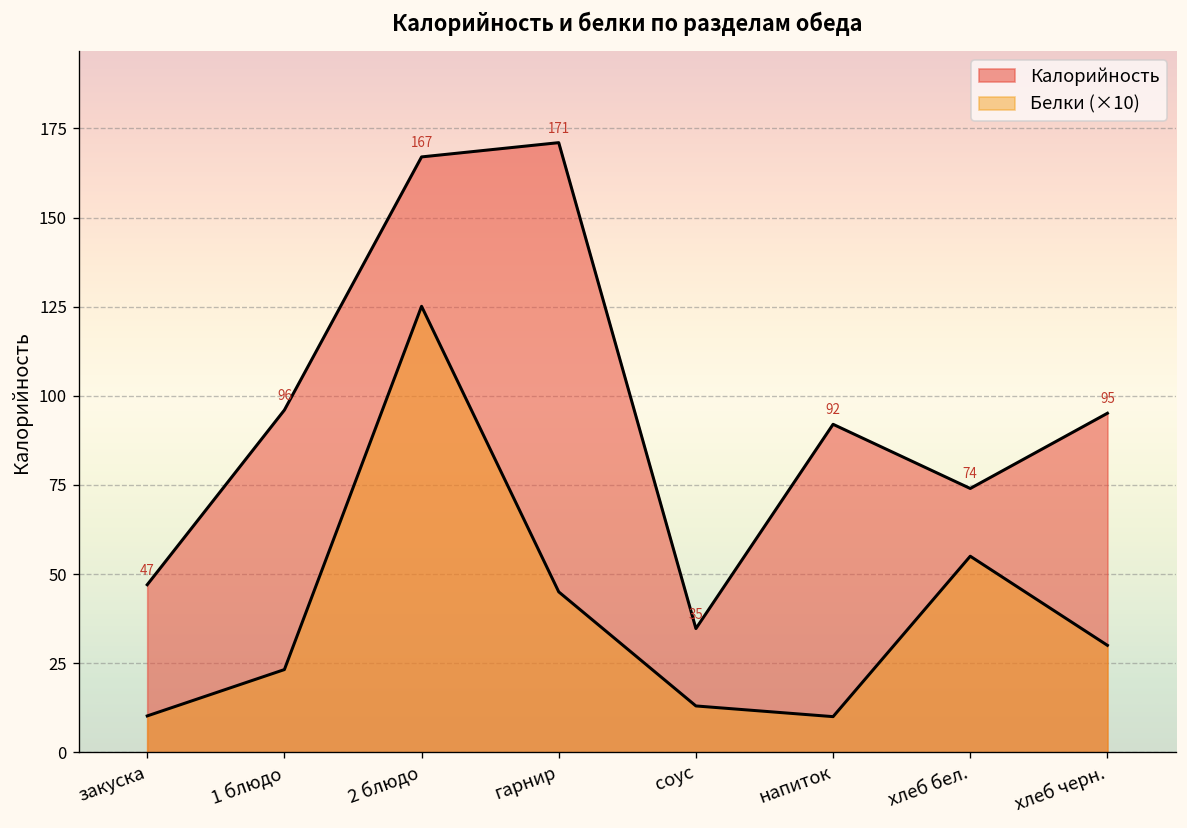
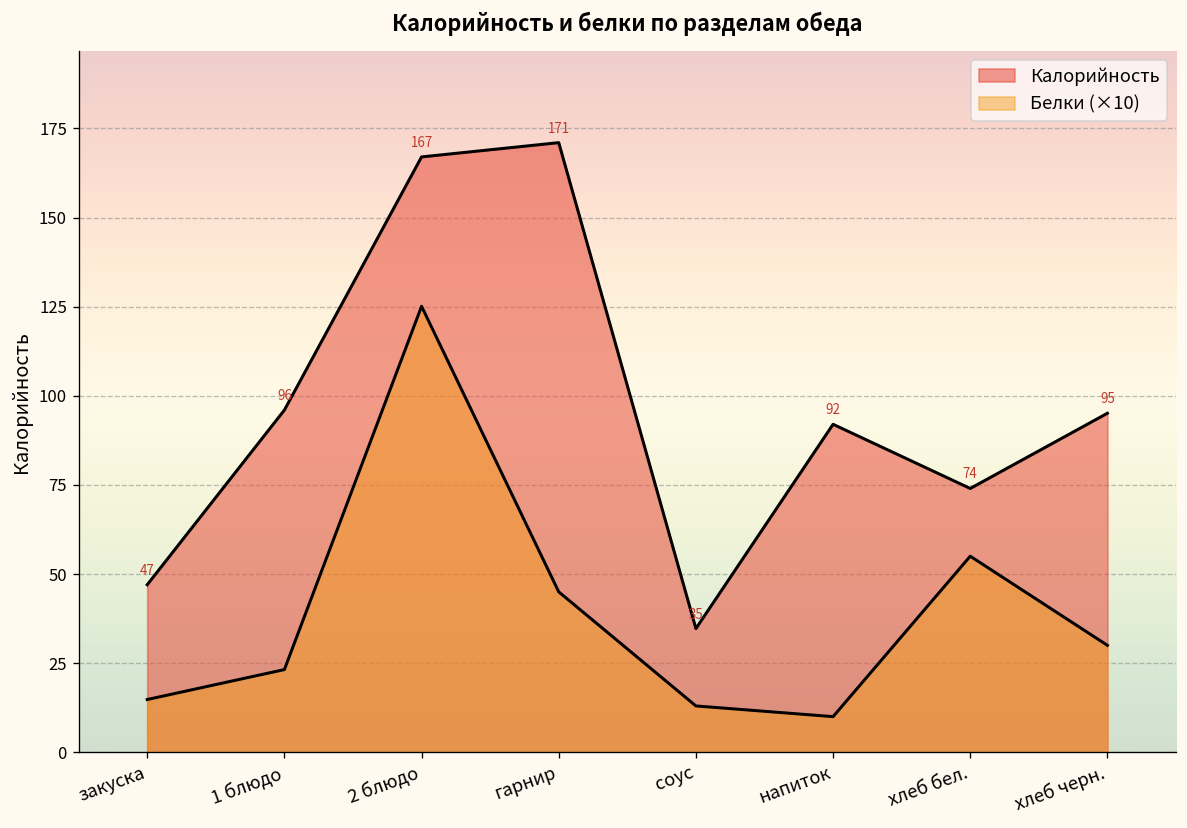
Белки (×10), закуска: 10 -> 15
